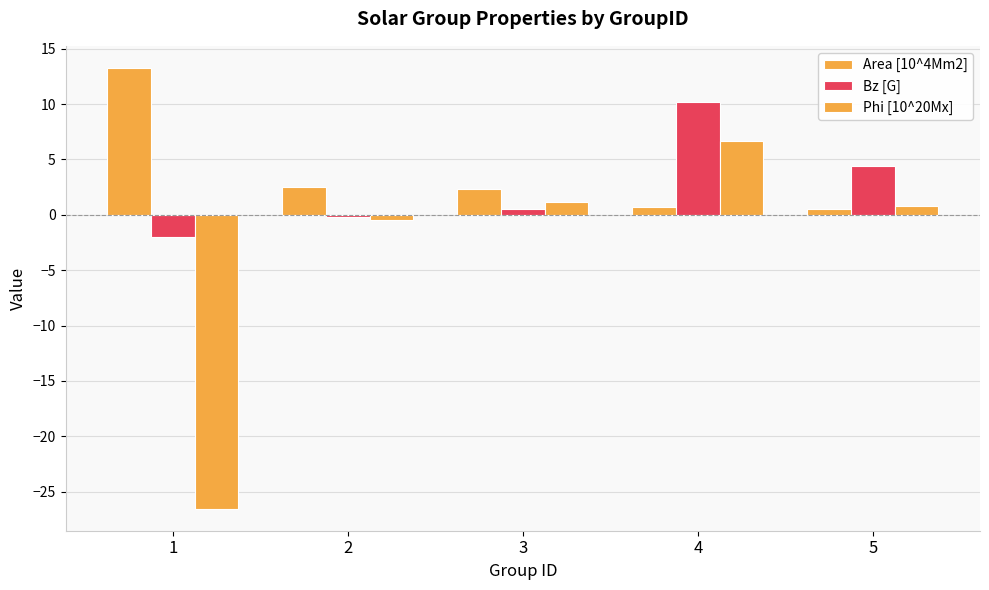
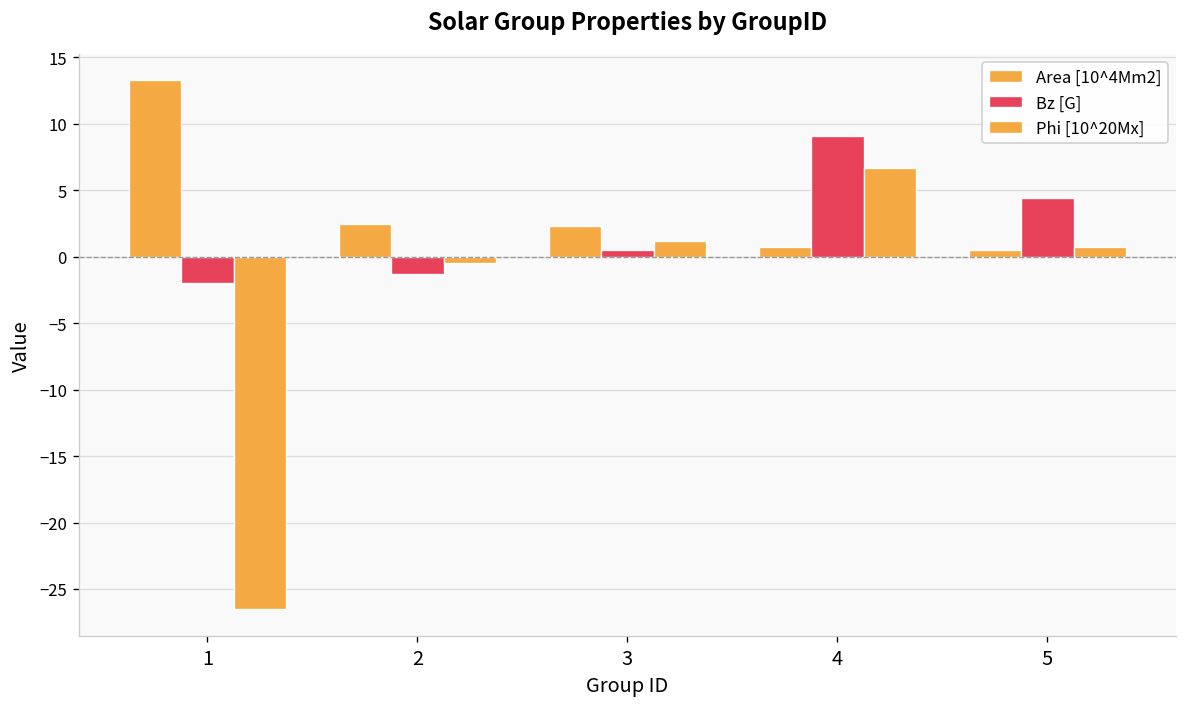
Bz [G], 2: -0.2 -> -1.3
Bz [G], 4: 10.2 -> 9.1
